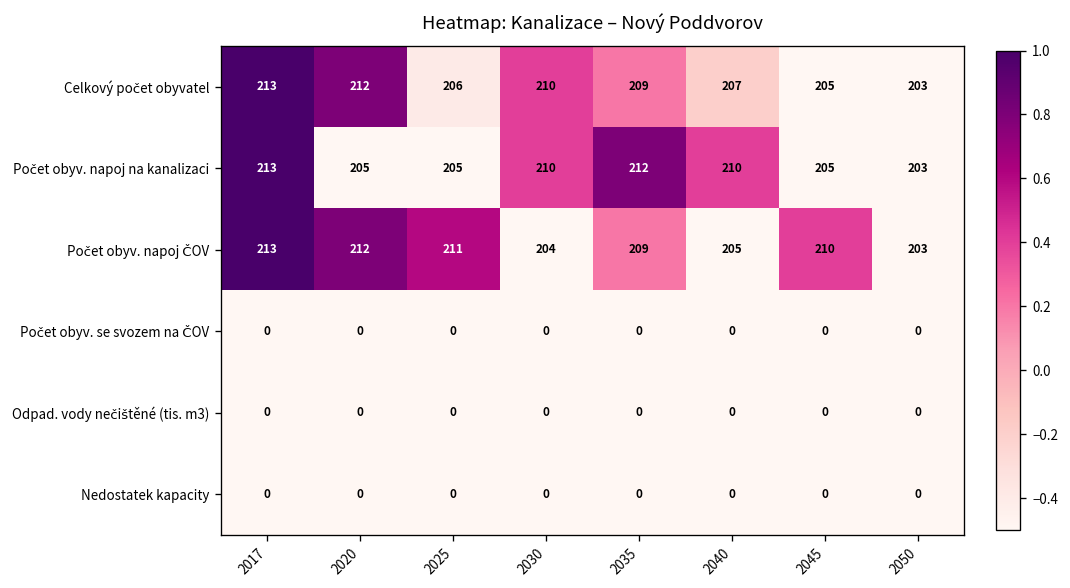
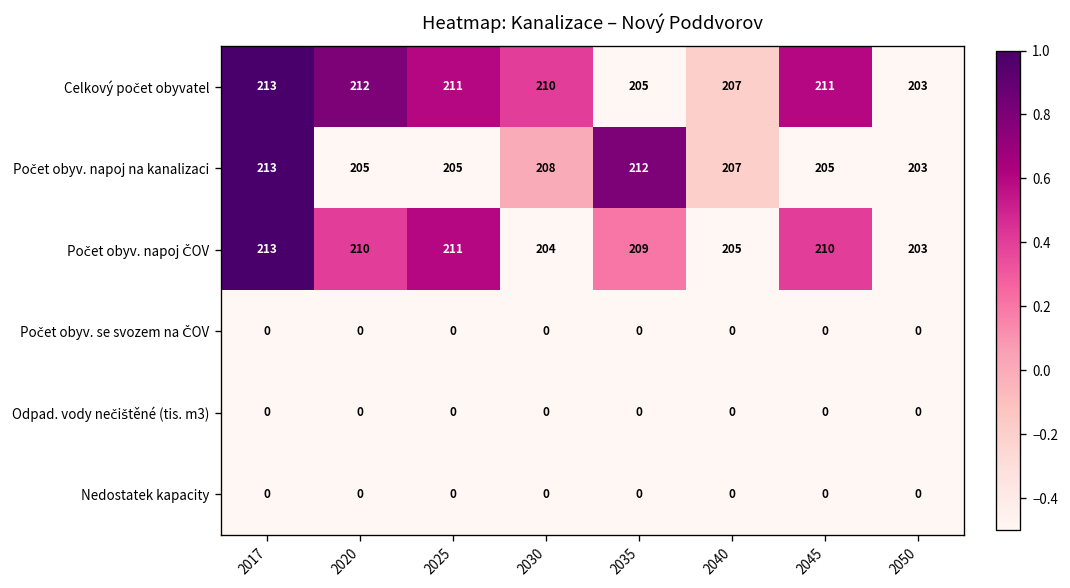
Celkový počet obyvatel, 2025: 206 -> 211
Celkový počet obyvatel, 2035: 209 -> 205
Celkový počet obyvatel, 2045: 205 -> 211
Počet obyv. napoj na kanalizaci, 2030: 210 -> 208
Počet obyv. napoj na kanalizaci, 2040: 210 -> 207
Počet obyv. napoj ČOV, 2020: 212 -> 210
